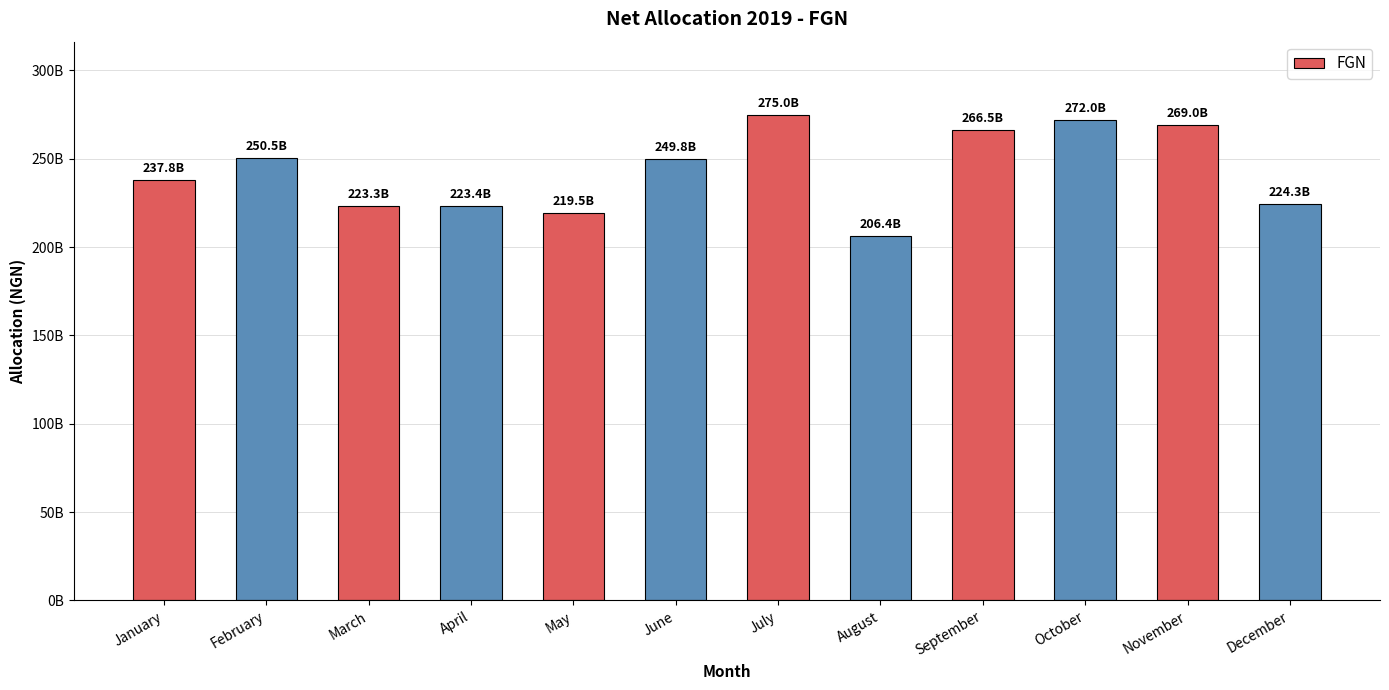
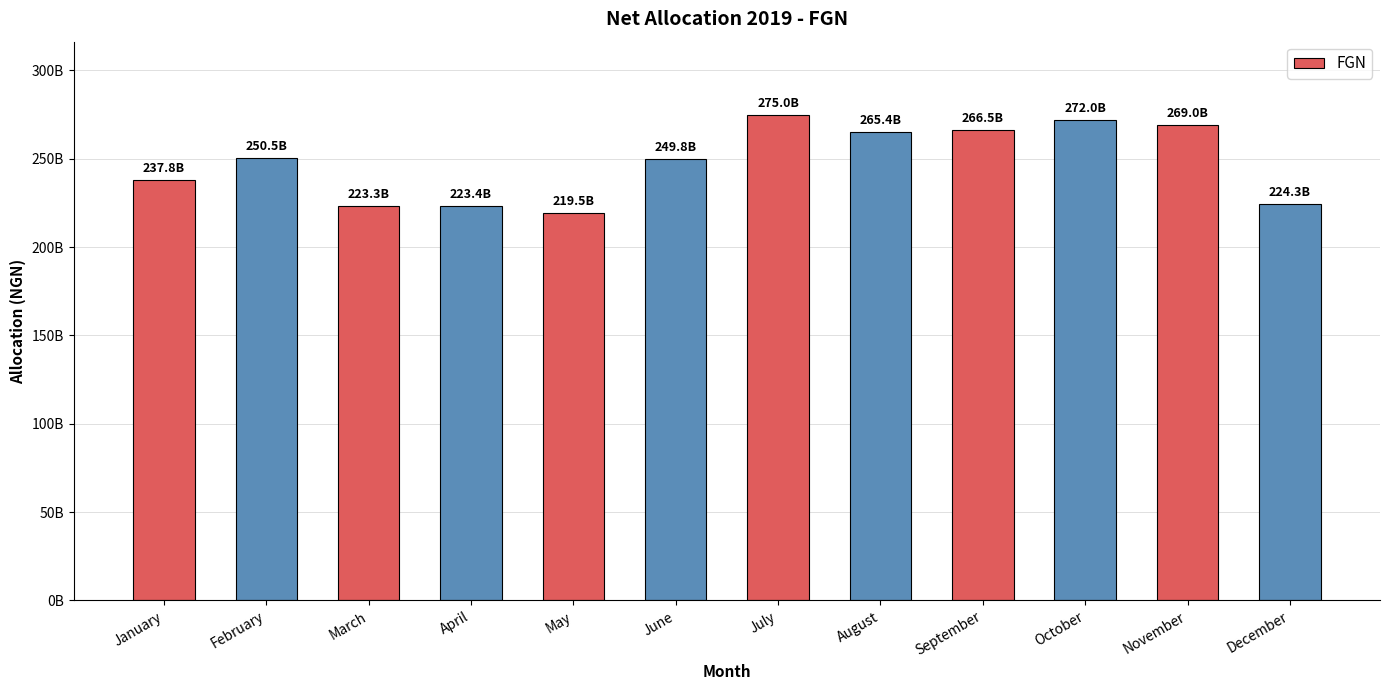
August: 206.4B -> 265.4B
